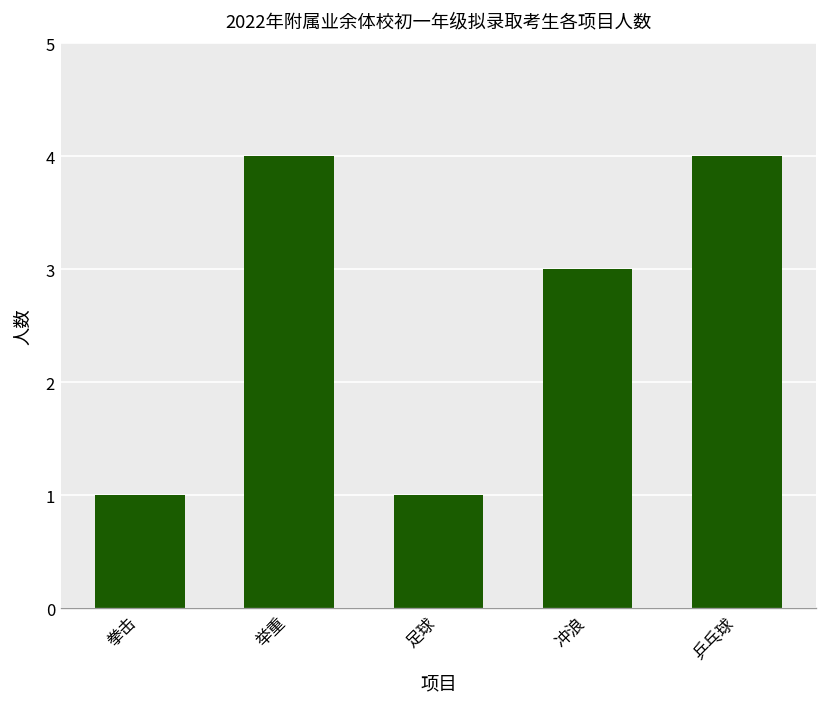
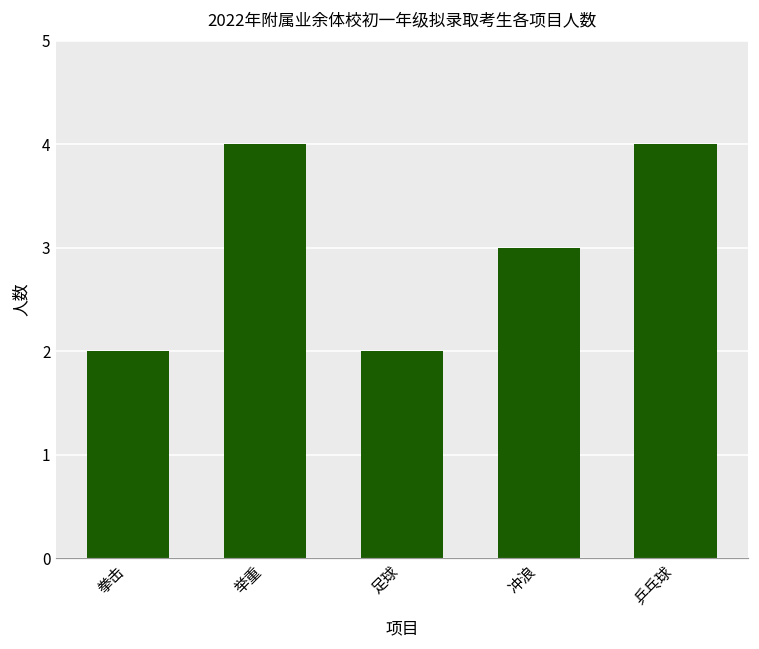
拳击: 1 -> 2
足球: 1 -> 2
